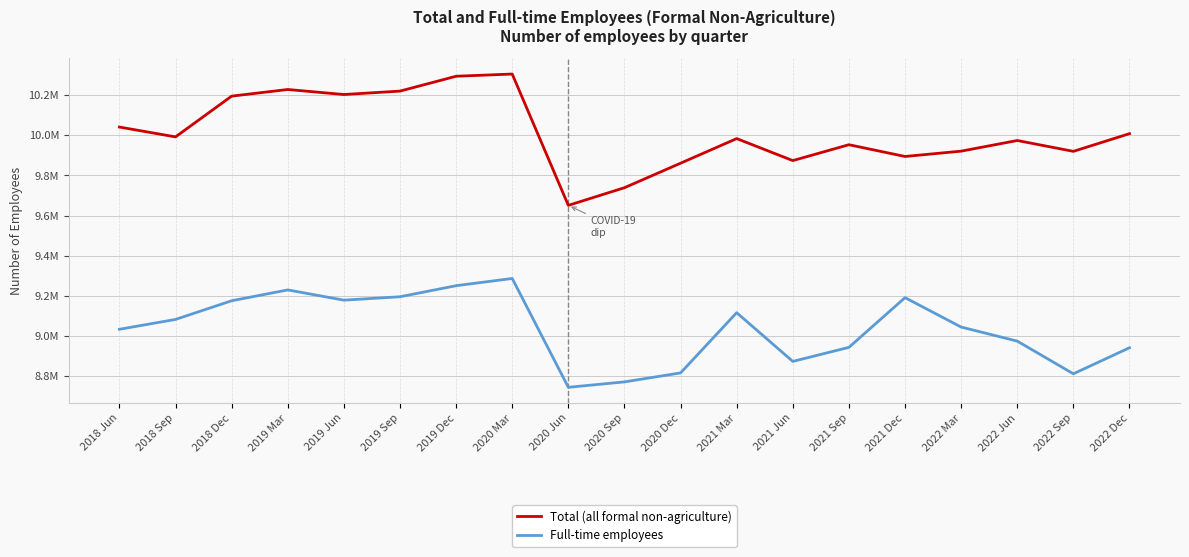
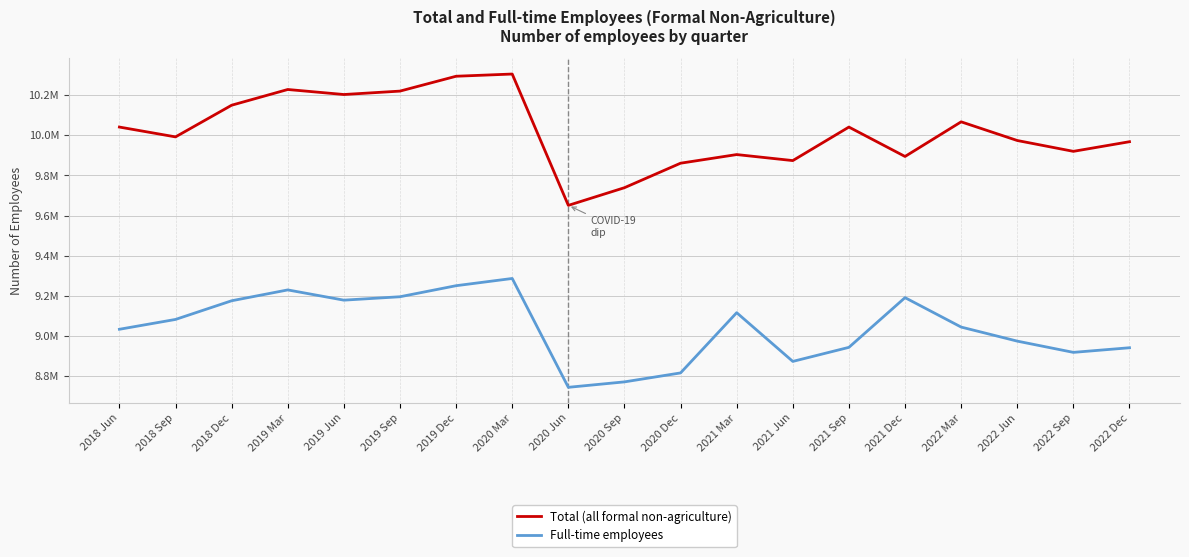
Total (all formal non-agriculture), 2018 Dec: 10200000 -> 10150000
Total (all formal non-agriculture), 2021 Mar: 9980000 -> 9900000
Total (all formal non-agriculture), 2021 Sep: 9950000 -> 10040000
Total (all formal non-agriculture), 2022 Mar: 9920000 -> 10070000
Full-time employees, 2022 Sep: 8810000 -> 8920000
Total (all formal non-agriculture), 2022 Dec: 10010000 -> 9970000
